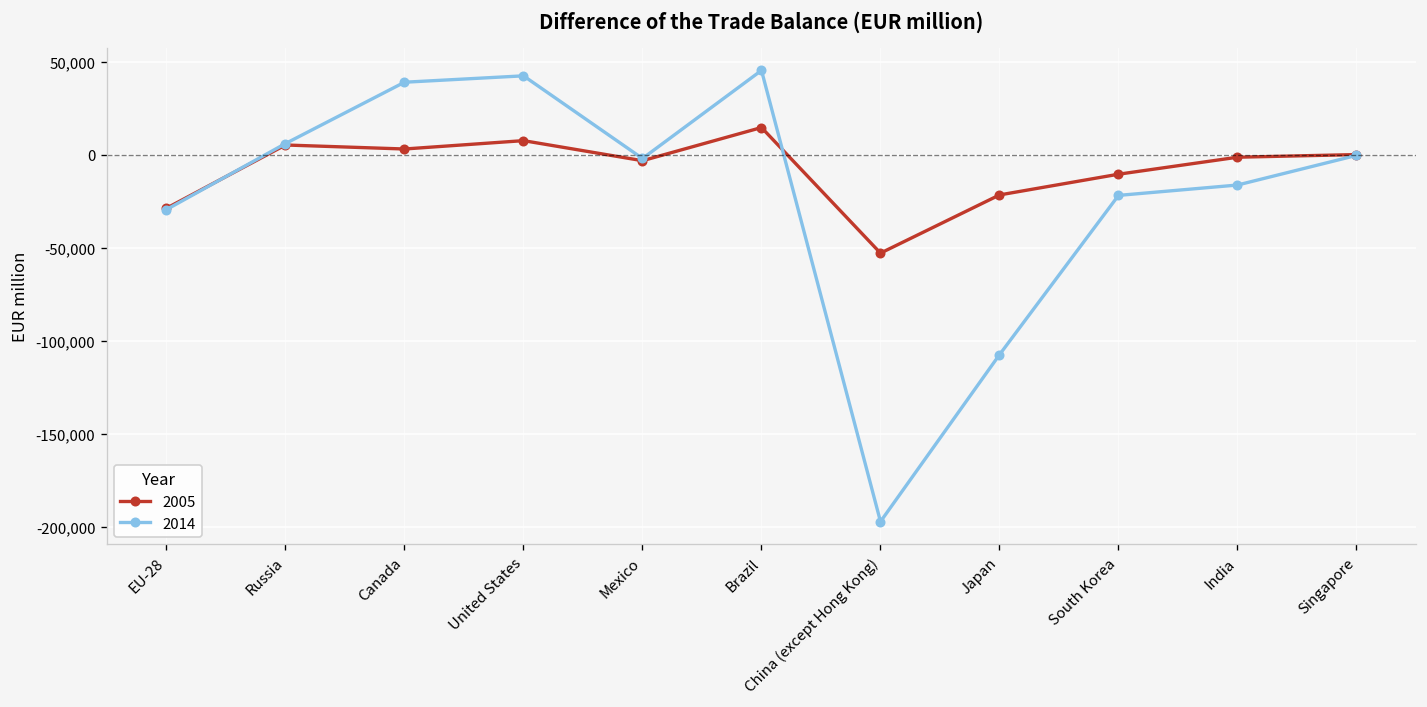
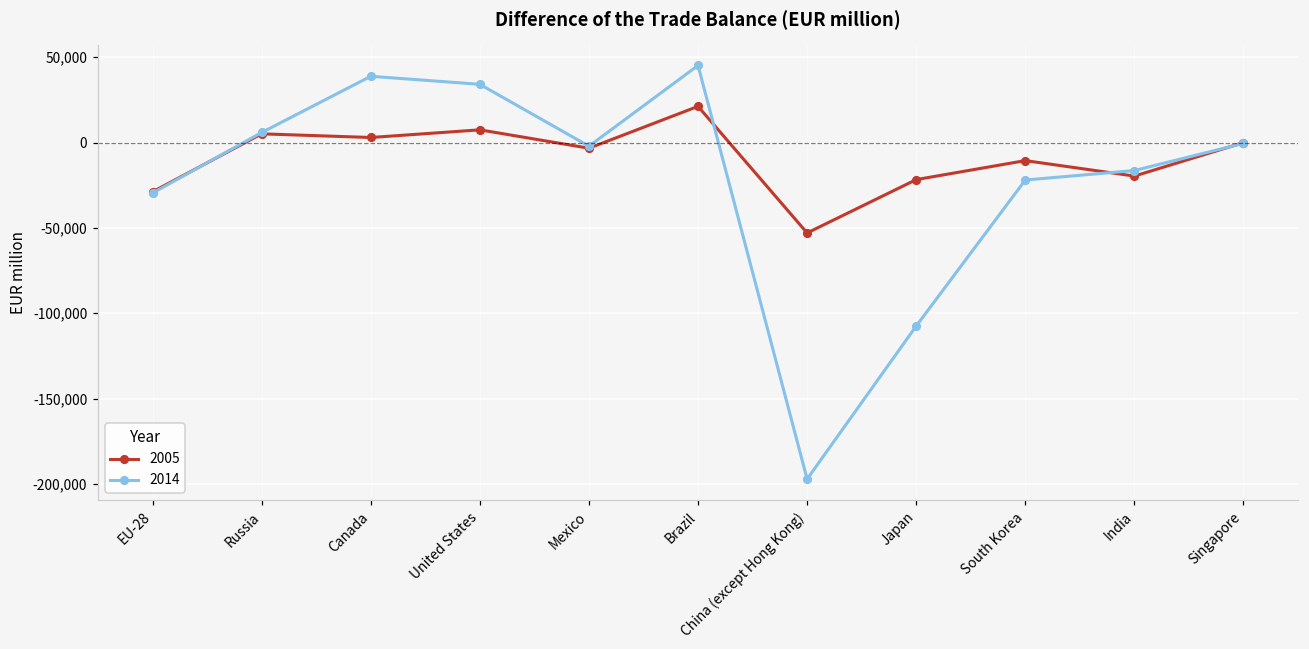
2014, United States: 42,000 -> 34,000
2005, Brazil: 15,000 -> 21,000
2005, India: -1,000 -> -20,000
